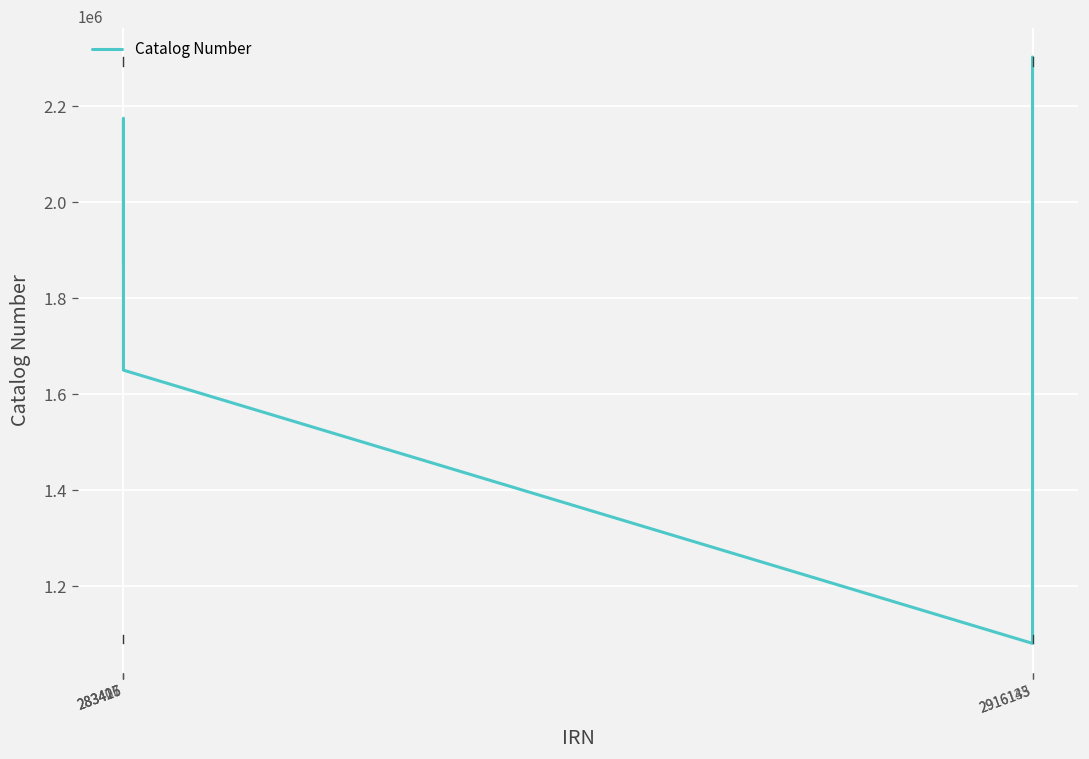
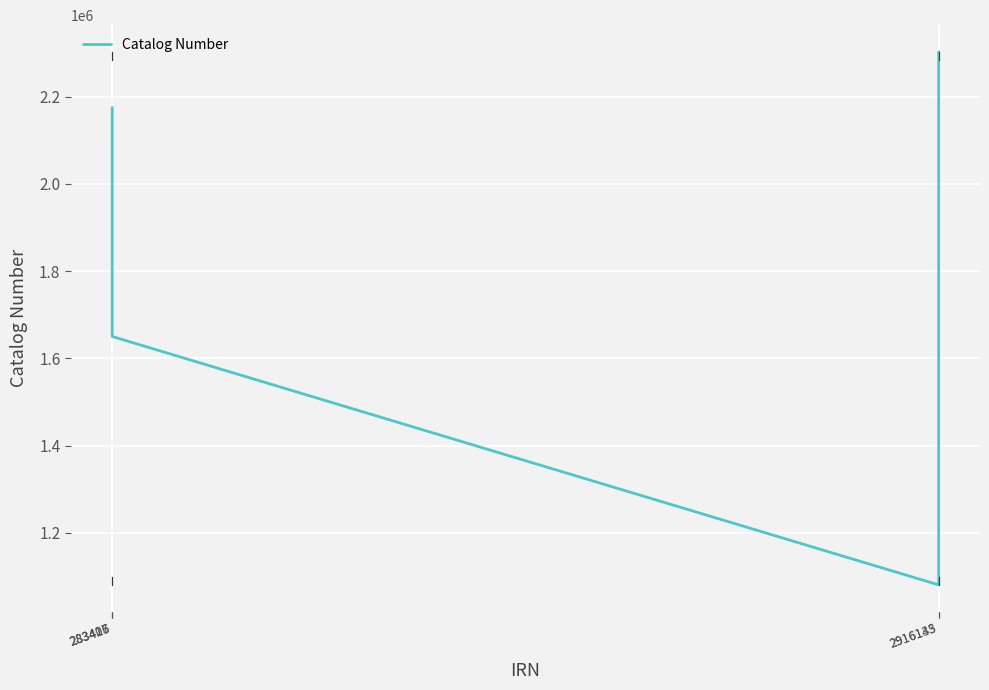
Catalog Number, 283405: 1870000 -> 2180000
Catalog Number, 283416: 2180000 -> 2120000
